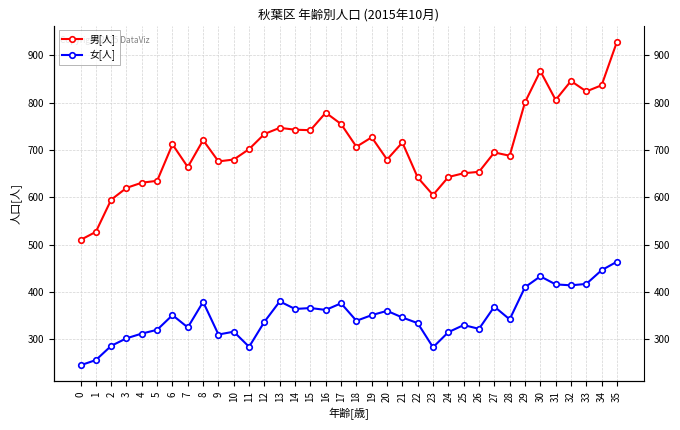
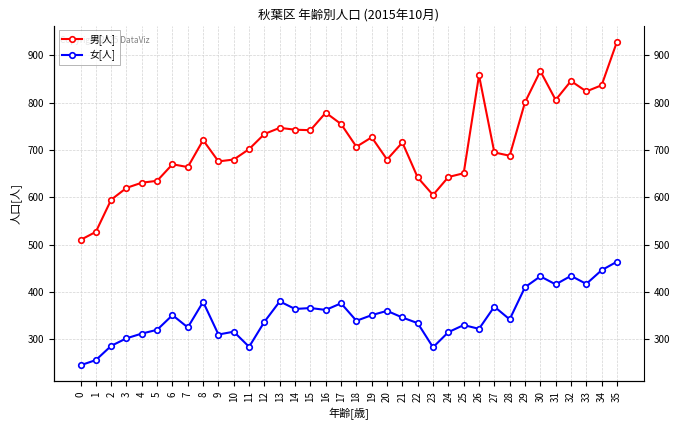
男[人], 6: 710 -> 670
男[人], 26: 650 -> 860
女[人], 32: 410 -> 430
